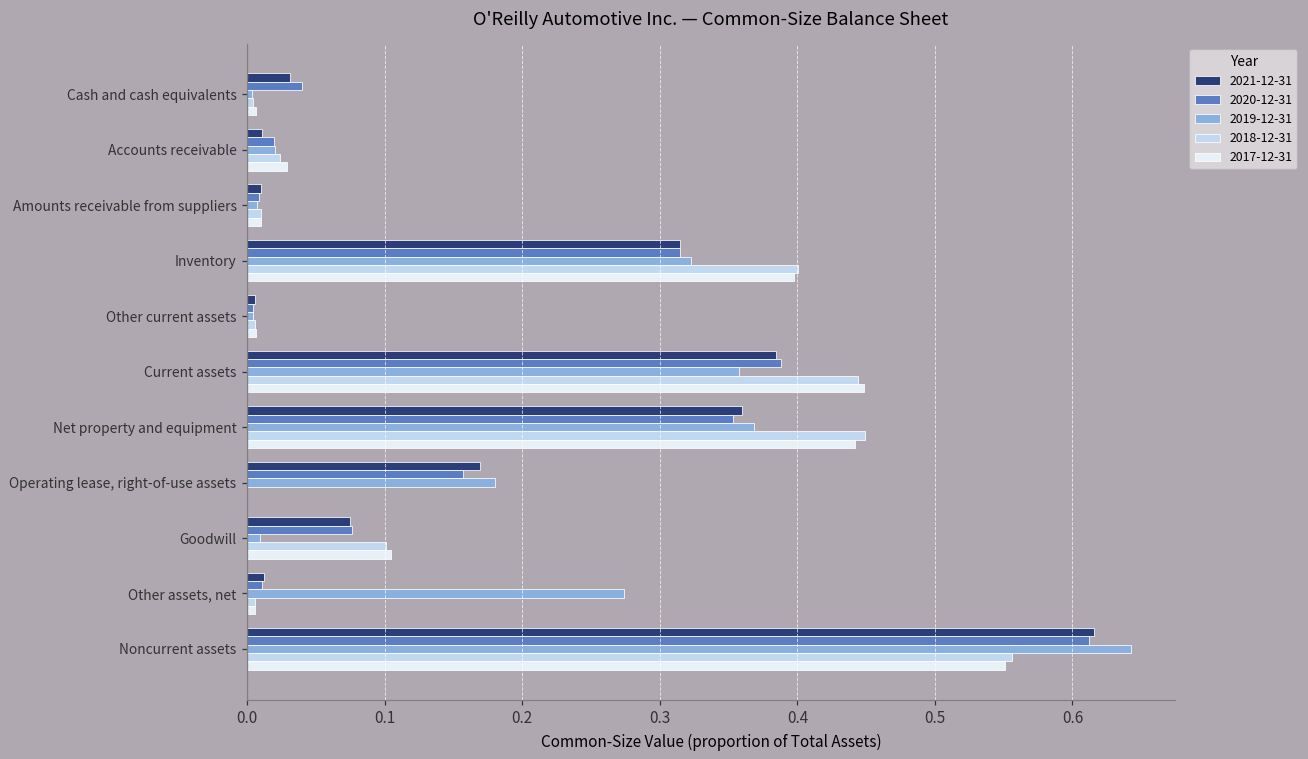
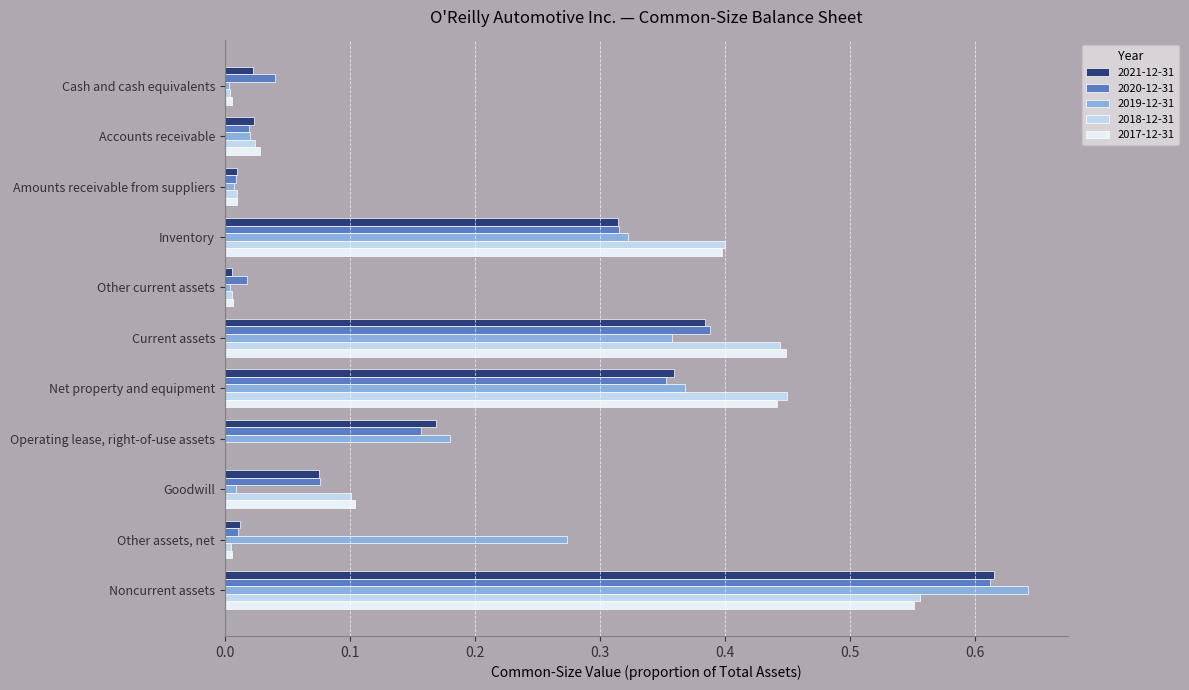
2021-12-31, Cash and cash equivalents: 0.031 -> 0.023
2021-12-31, Accounts receivable: 0.011 -> 0.023
2020-12-31, Other current assets: 0.004 -> 0.018
